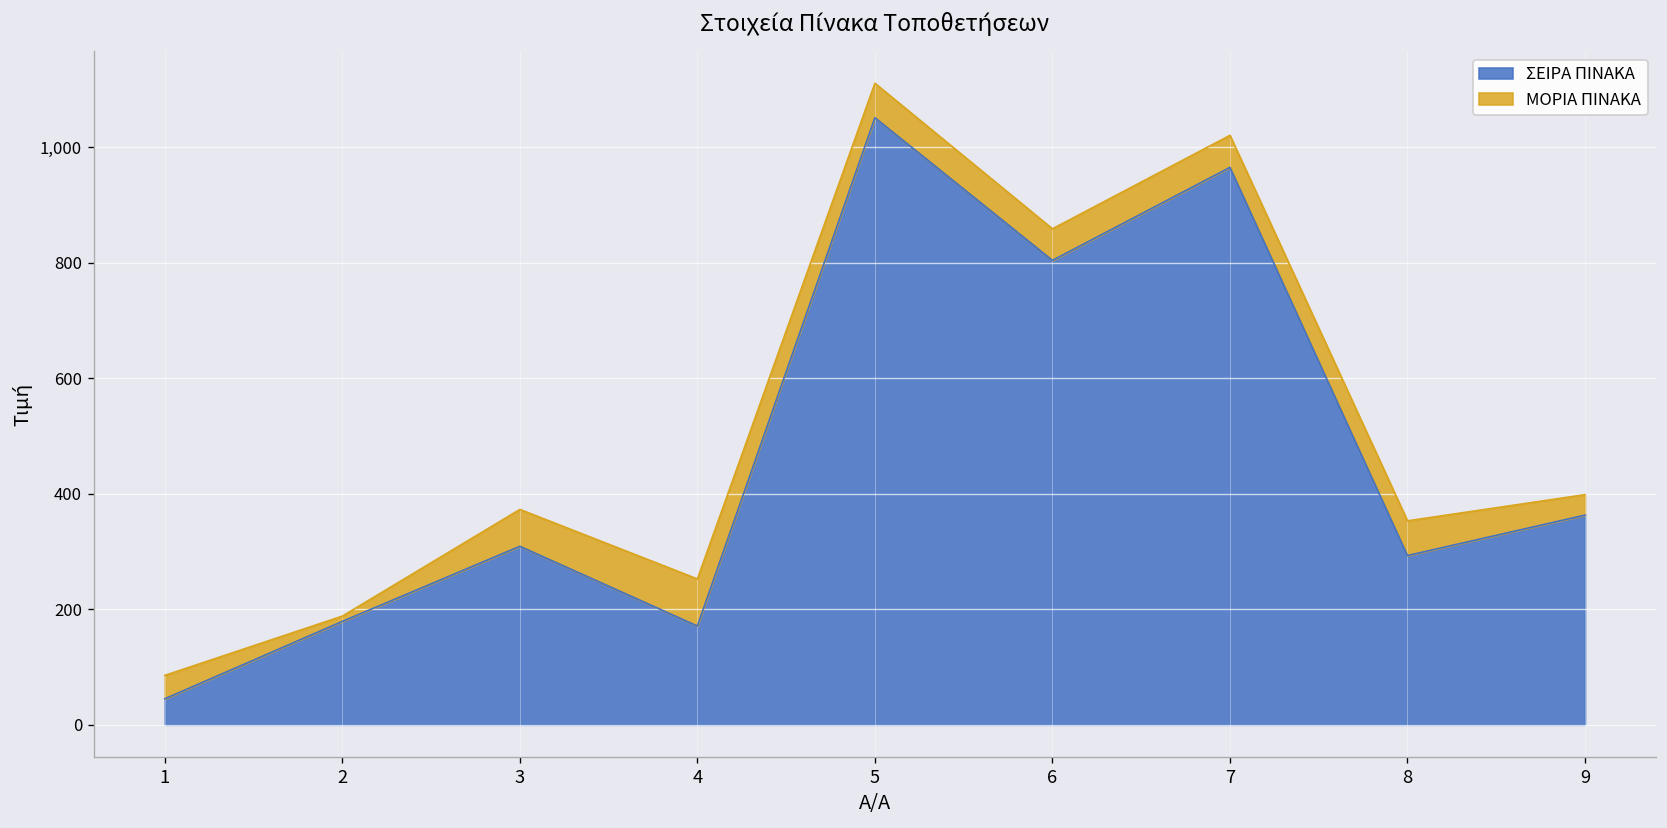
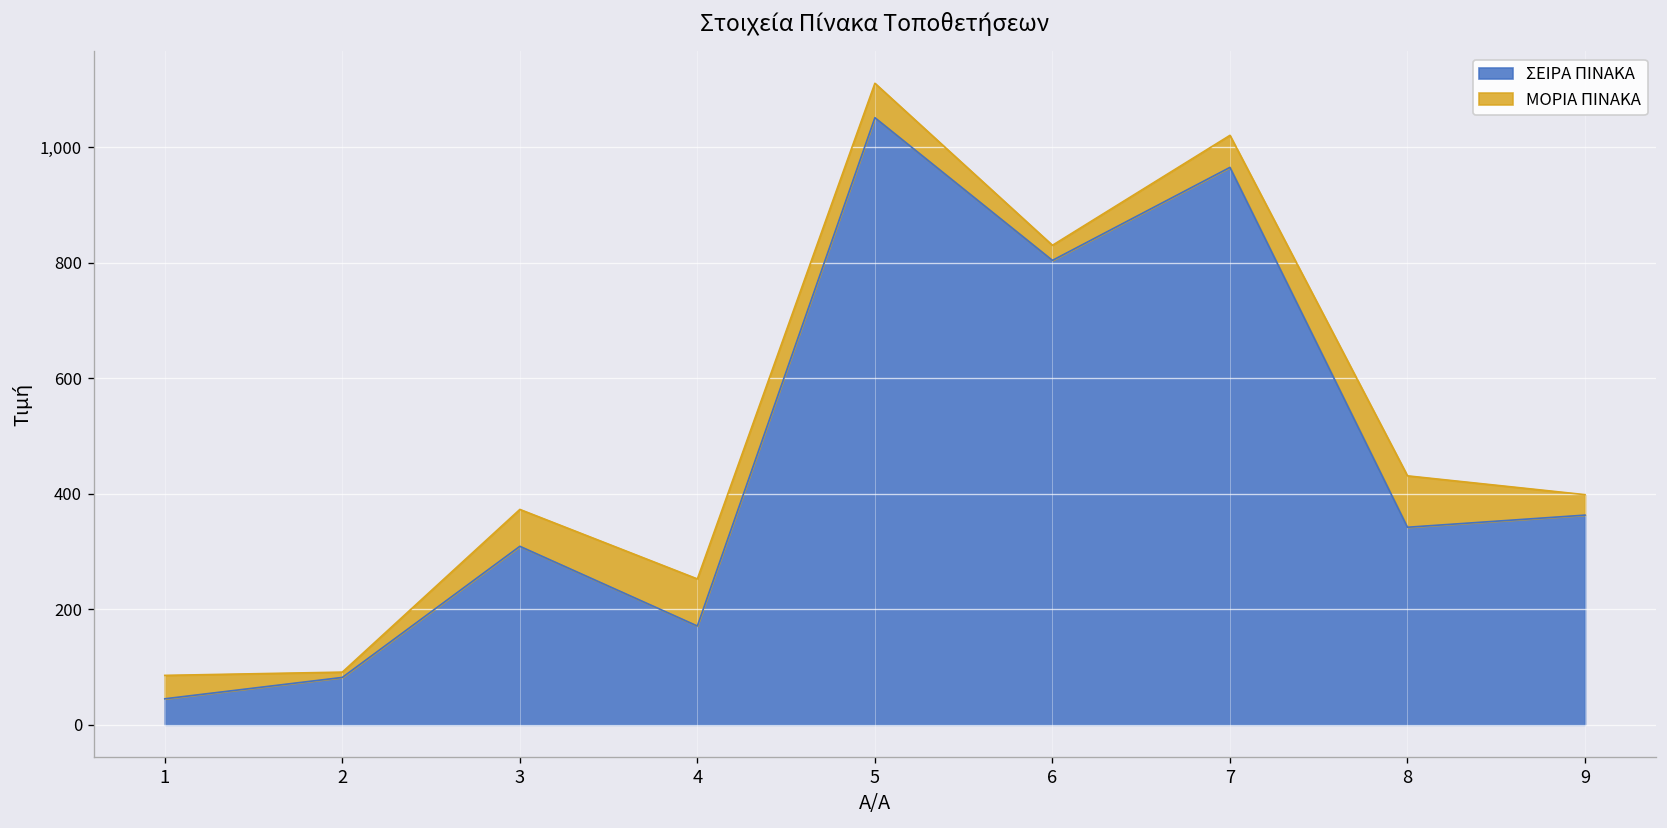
ΣΕΙΡΑ ΠΙΝΑΚΑ, 2: 180 -> 80
ΜΟΡΙΑ ΠΙΝΑΚΑ, 6: 50 -> 30
ΣΕΙΡΑ ΠΙΝΑΚΑ, 8: 290 -> 340
ΜΟΡΙΑ ΠΙΝΑΚΑ, 8: 60 -> 90
